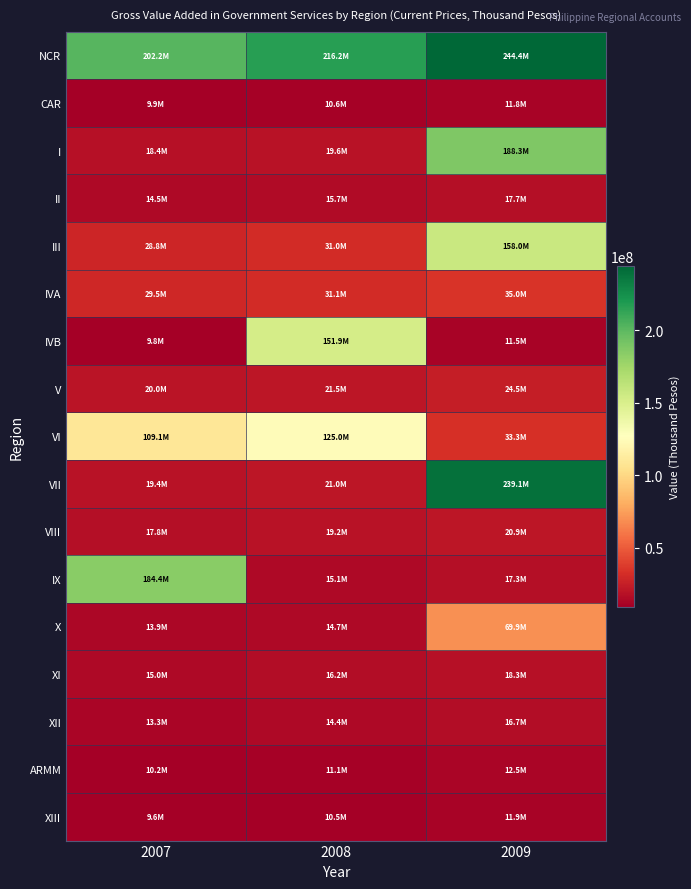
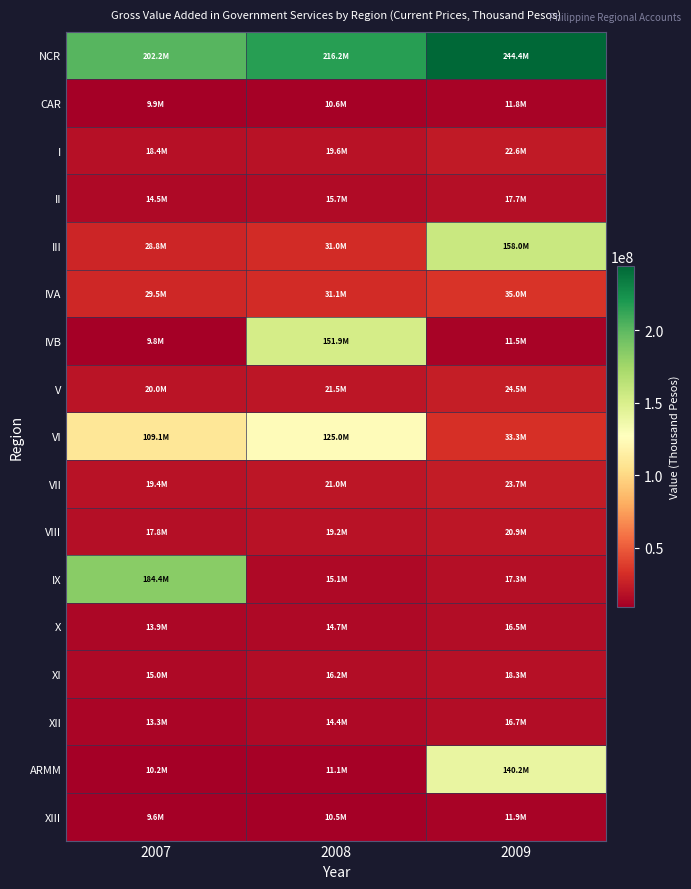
I, 2009: 188.3M -> 22.6M
VII, 2009: 239.1M -> 23.7M
X, 2009: 69.9M -> 16.5M
ARMM, 2009: 12.5M -> 140.2M
